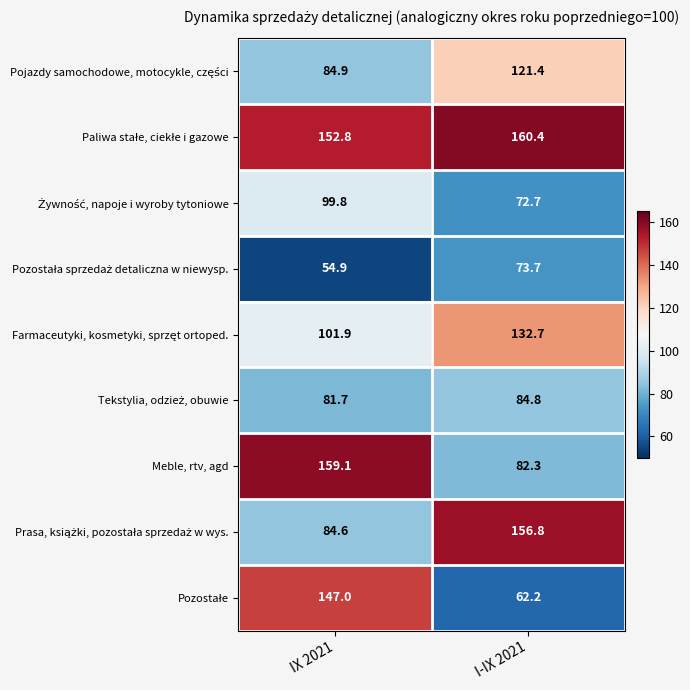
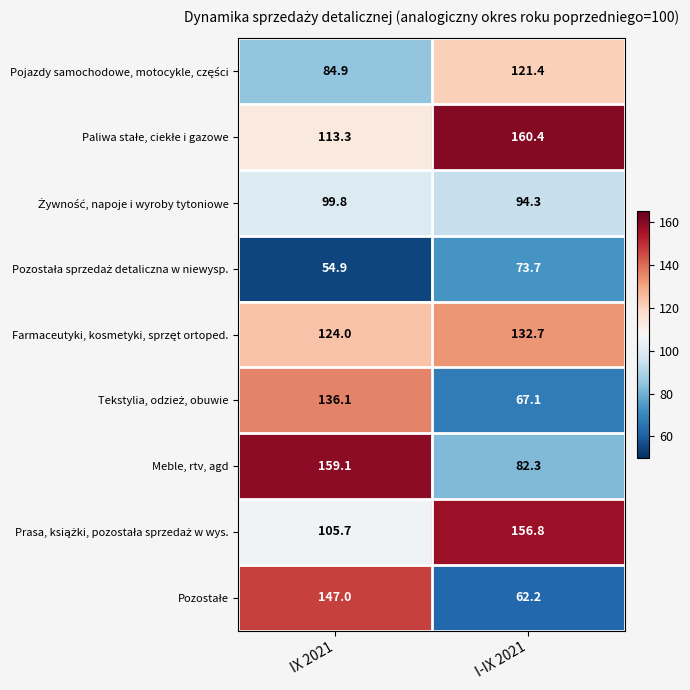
Paliwa stałe, ciekłe i gazowe, IX 2021: 152.8 -> 113.3
Żywność, napoje i wyroby tytoniowe, I-IX 2021: 72.7 -> 94.3
Farmaceutyki, kosmetyki, sprzęt ortoped., IX 2021: 101.9 -> 124.0
Tekstylia, odzież, obuwie, IX 2021: 81.7 -> 136.1
Tekstylia, odzież, obuwie, I-IX 2021: 84.8 -> 67.1
Prasa, książki, pozostała sprzedaż w wys., IX 2021: 84.6 -> 105.7
